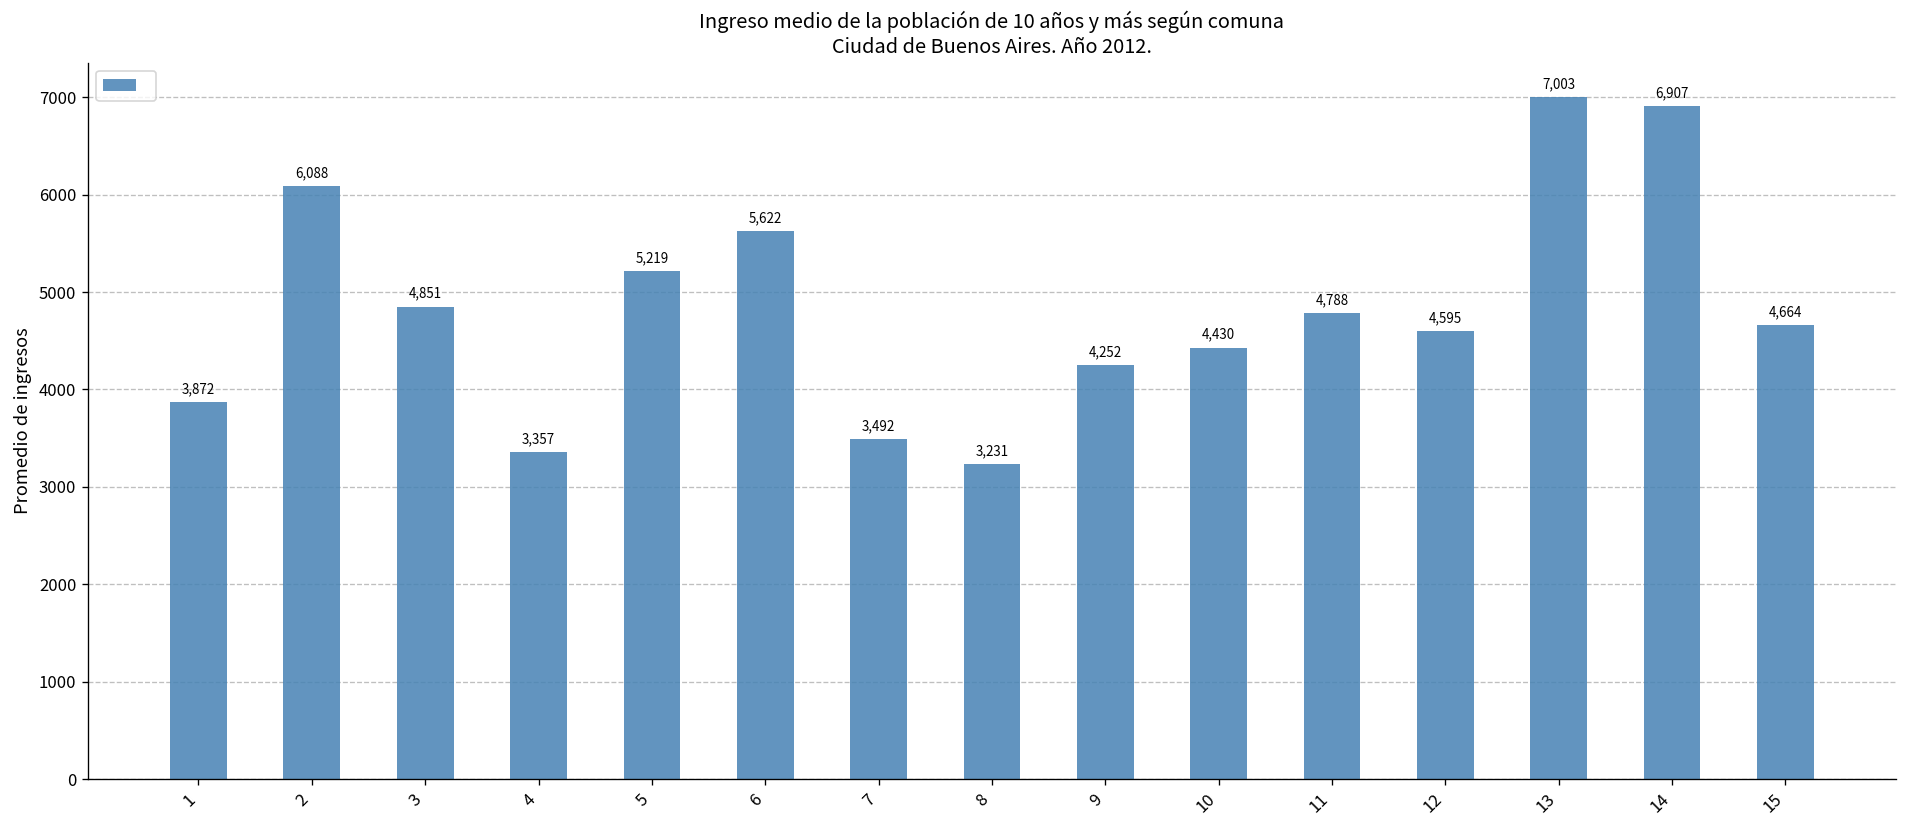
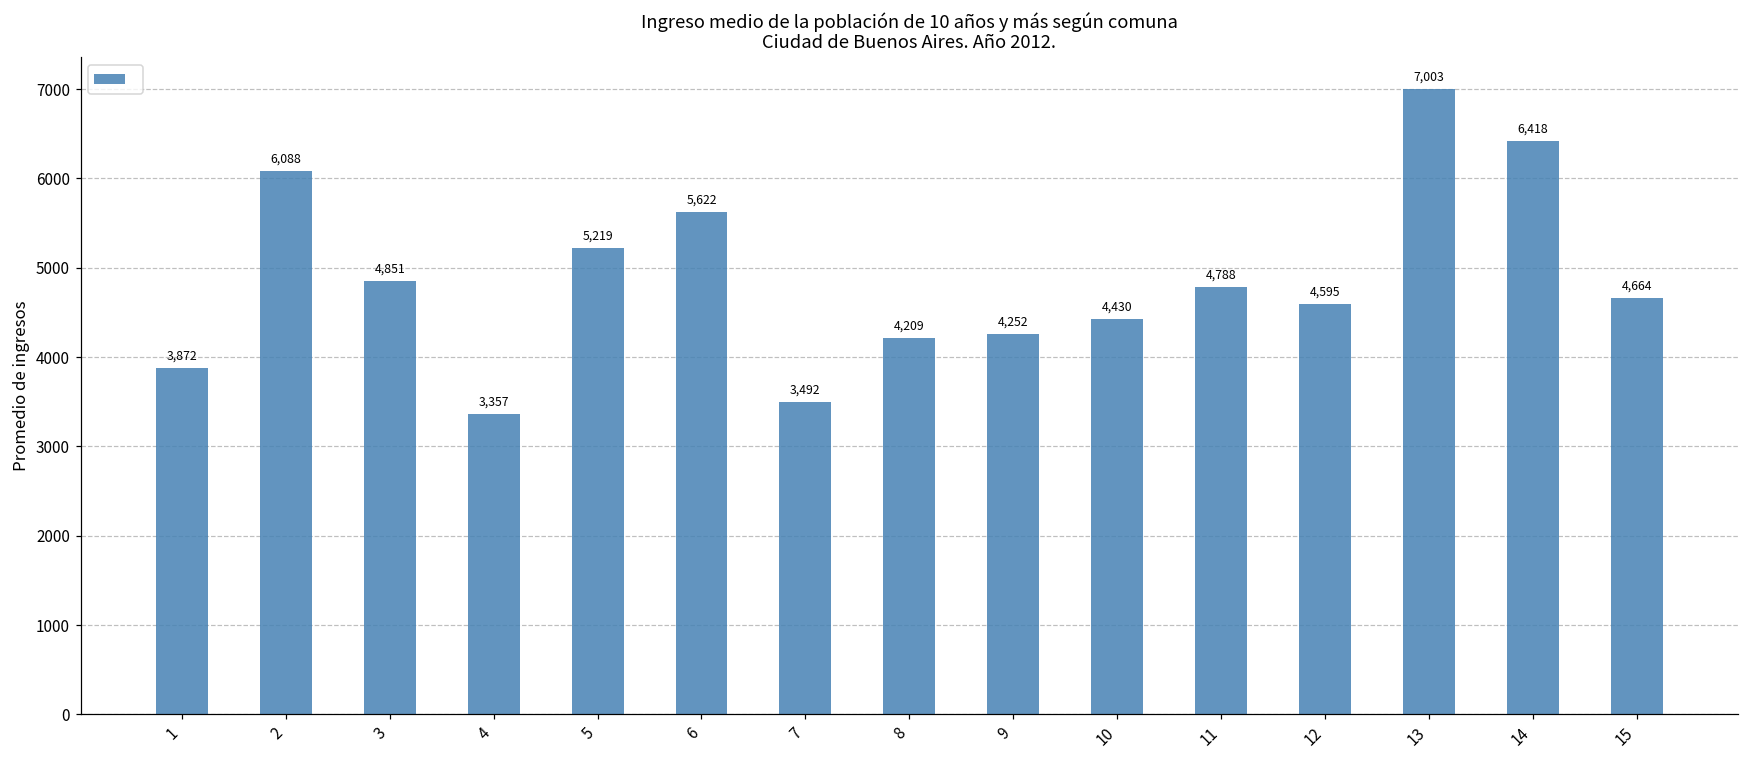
8: 3,231 -> 4,209
14: 6,907 -> 6,418
